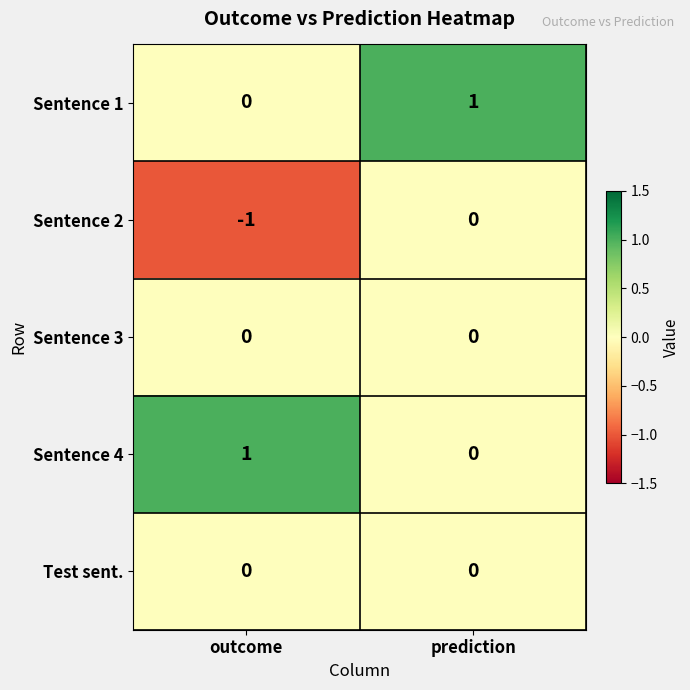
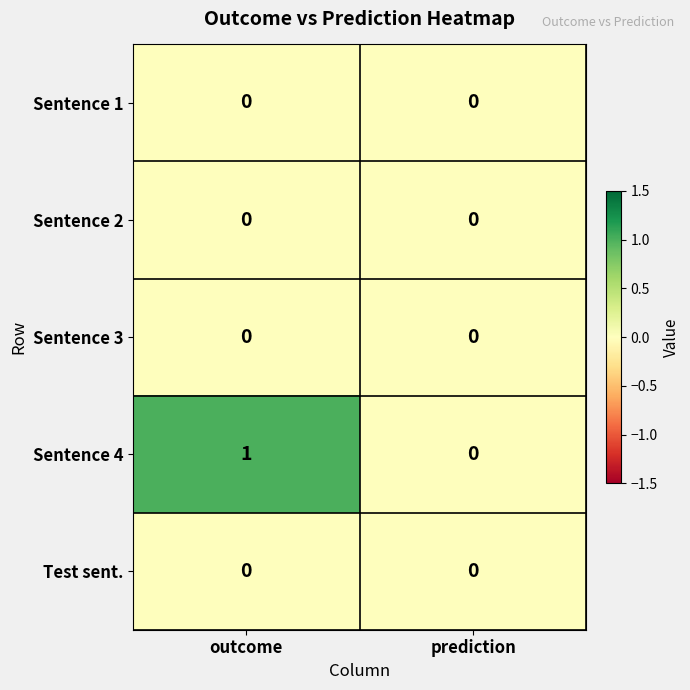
Sentence 1, prediction: 1 -> 0
Sentence 2, outcome: -1 -> 0
